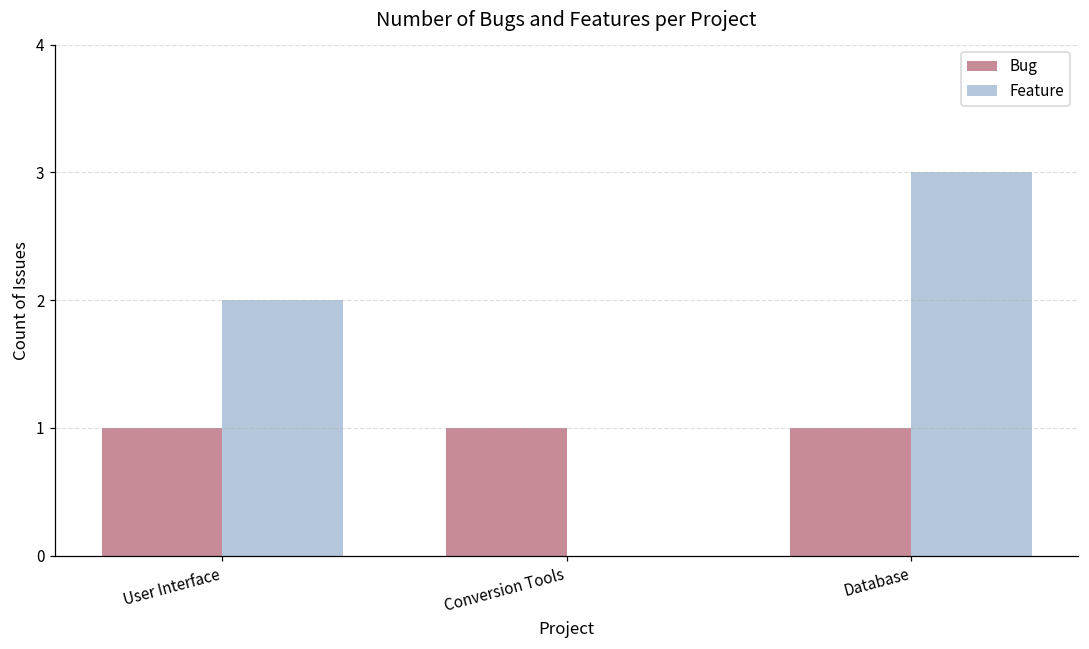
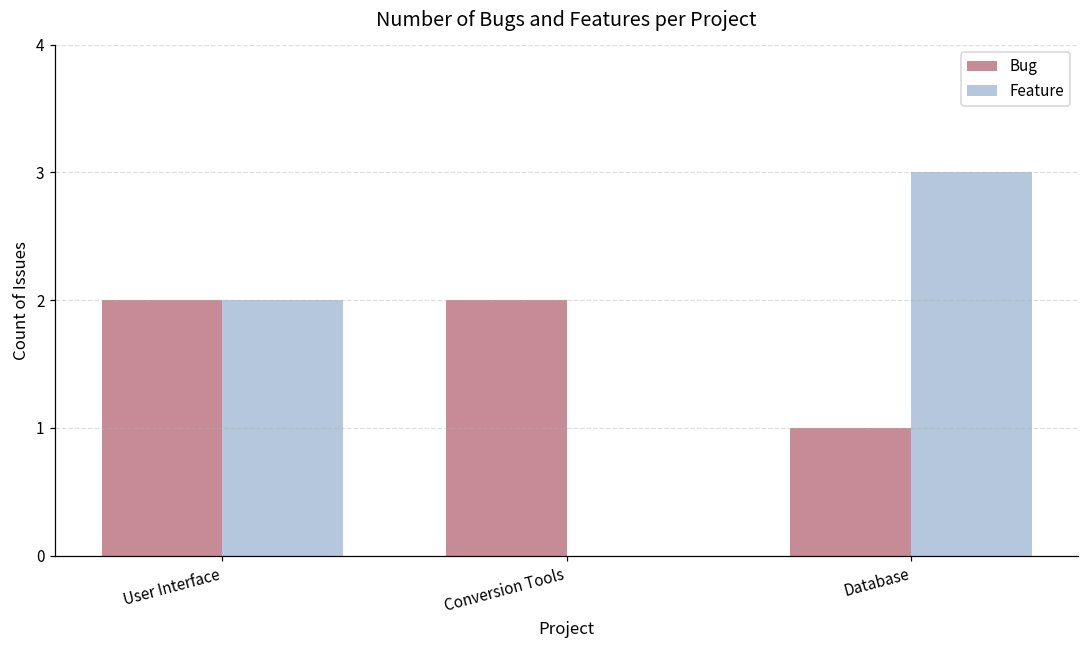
Bug, User Interface: 1 -> 2
Bug, Conversion Tools: 1 -> 2
